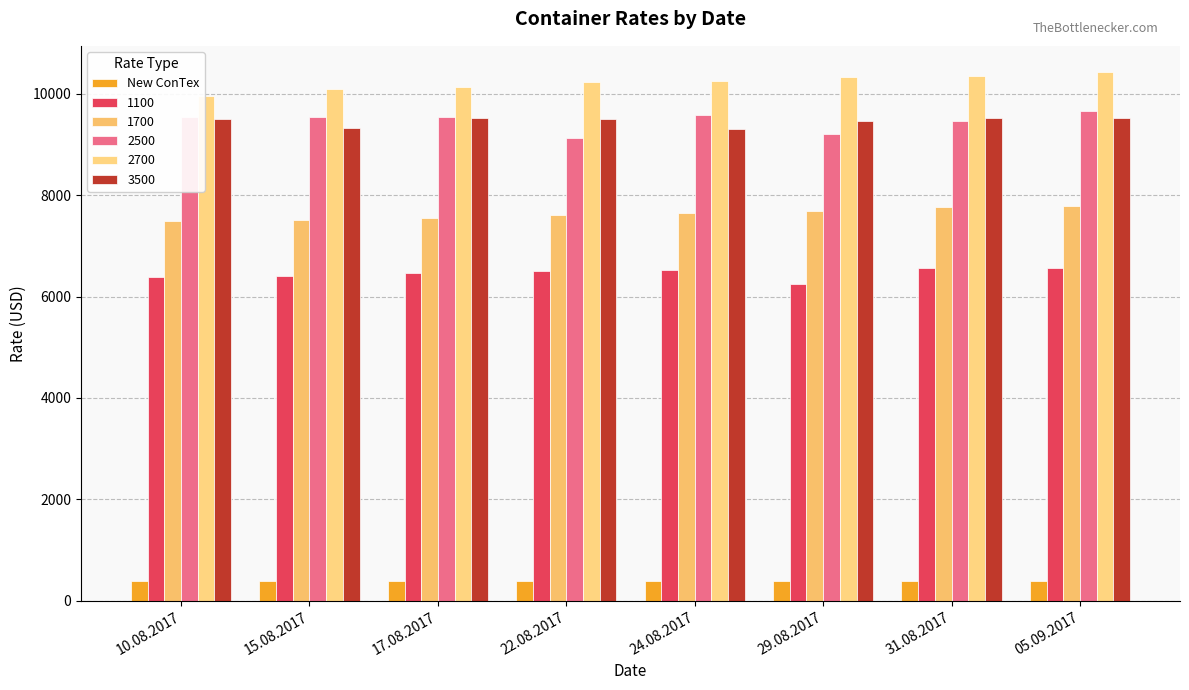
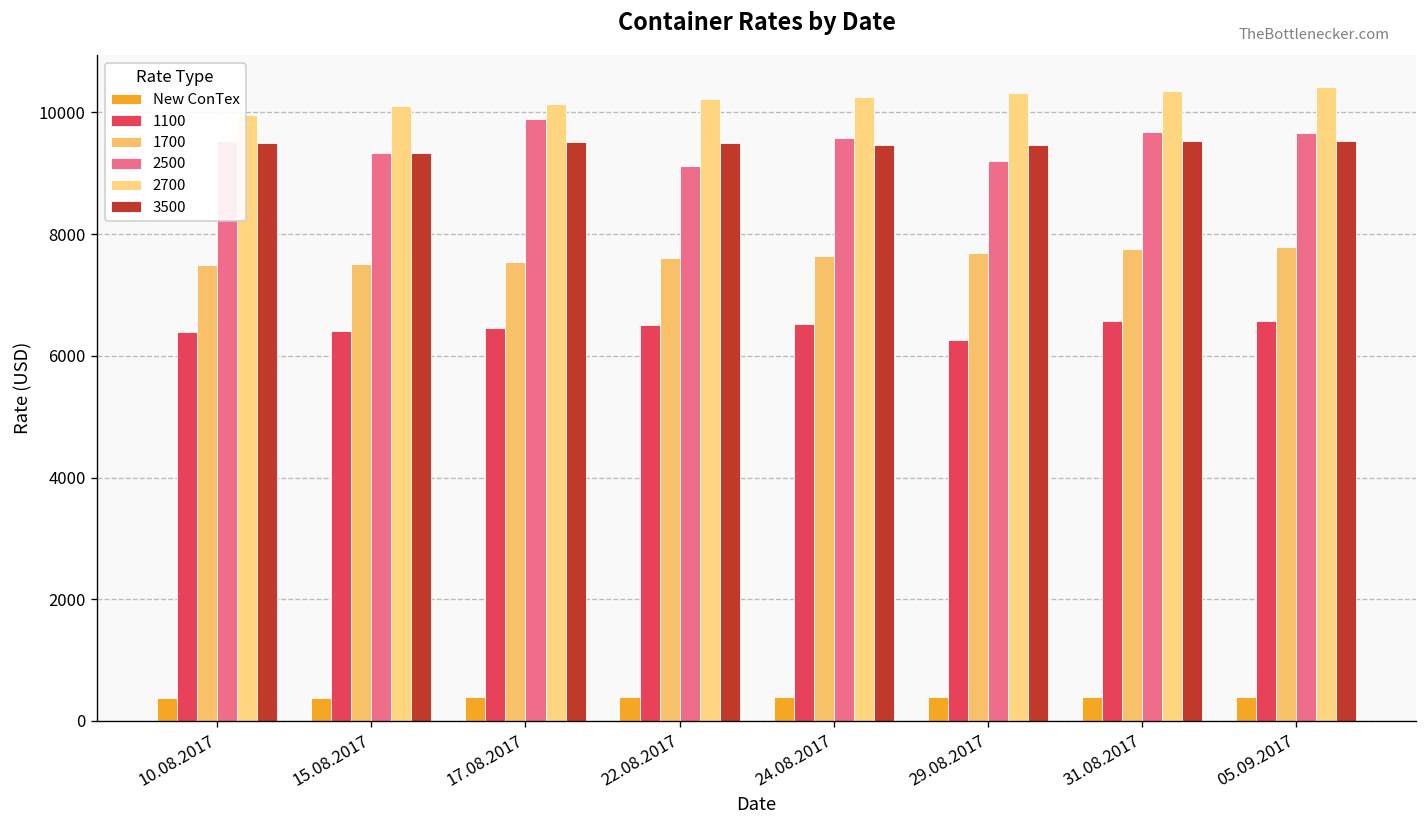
2500, 15.08.2017: 9500 -> 9300
2500, 17.08.2017: 9500 -> 9900
3500, 24.08.2017: 9300 -> 9500
2500, 31.08.2017: 9500 -> 9700
